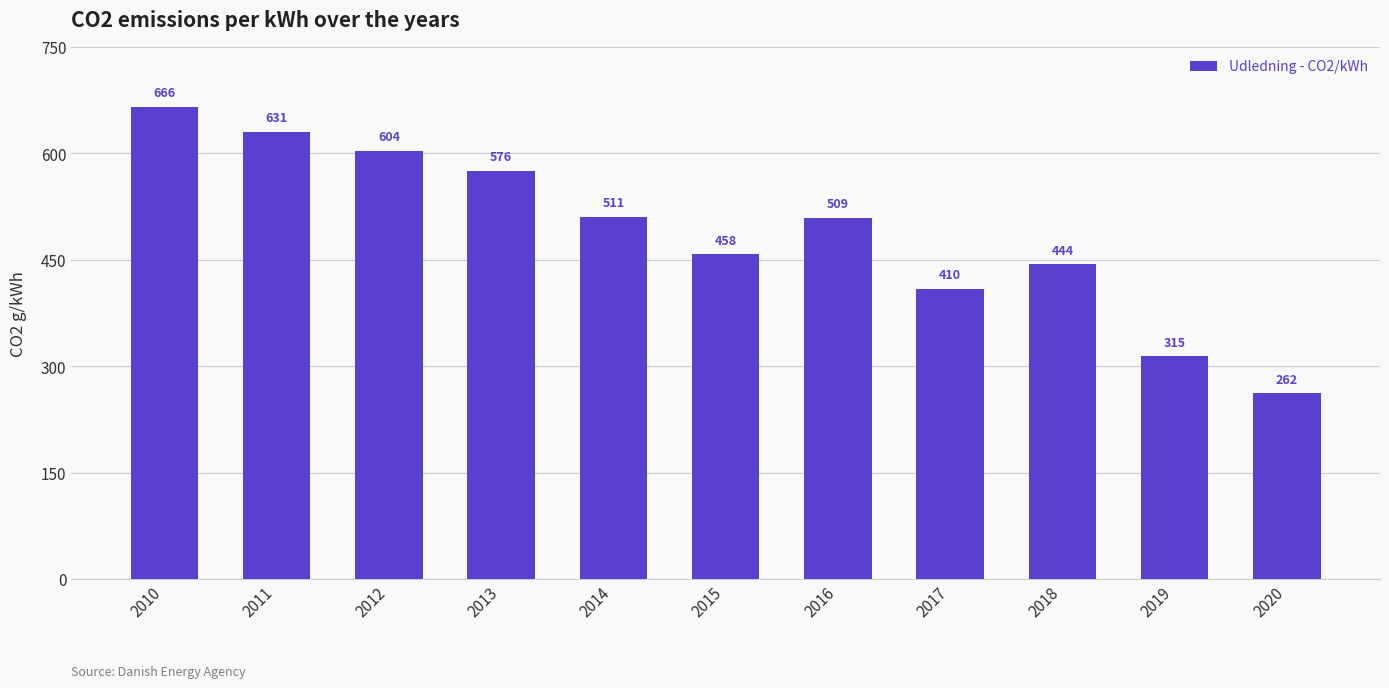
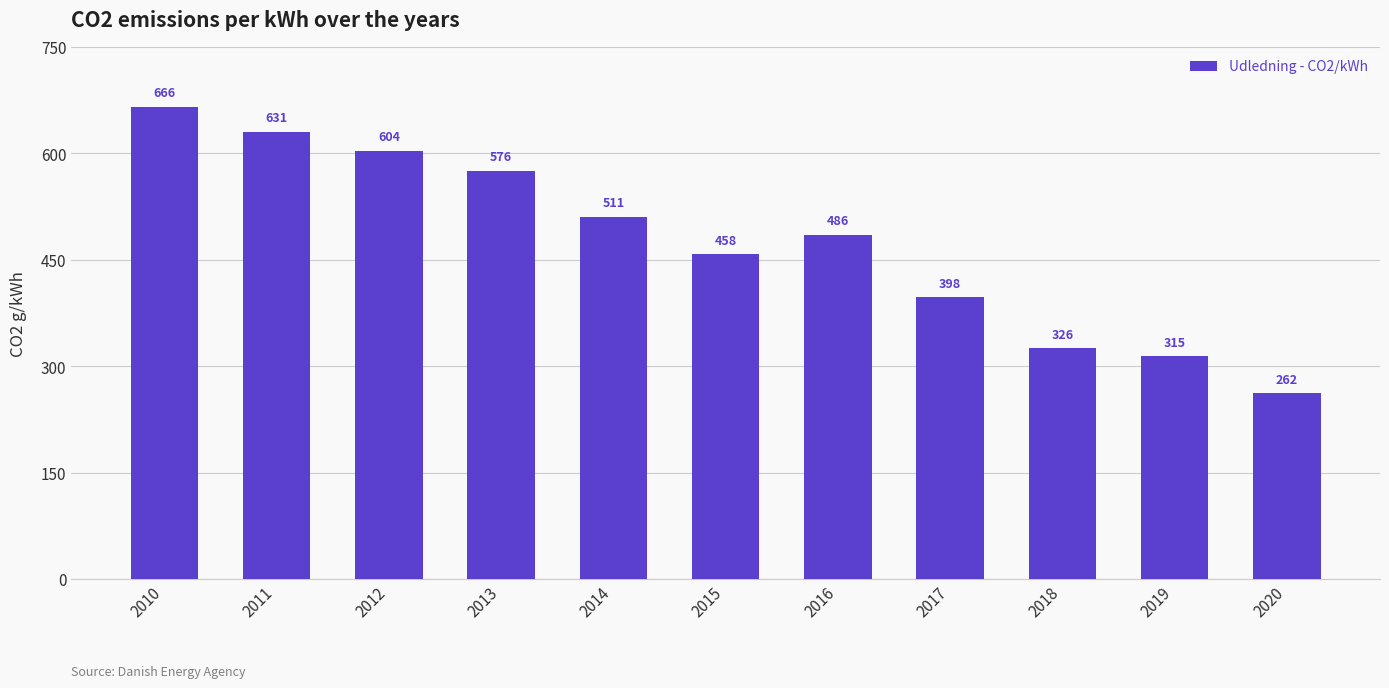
2016: 509 -> 486
2017: 410 -> 398
2018: 444 -> 326
